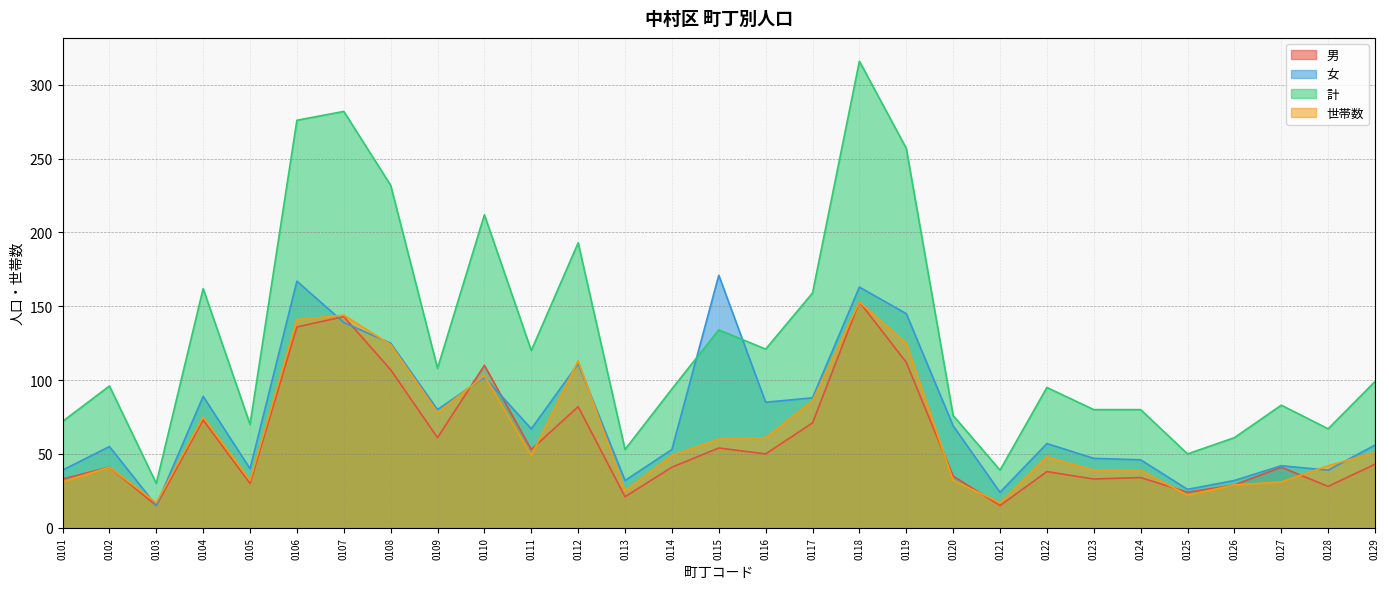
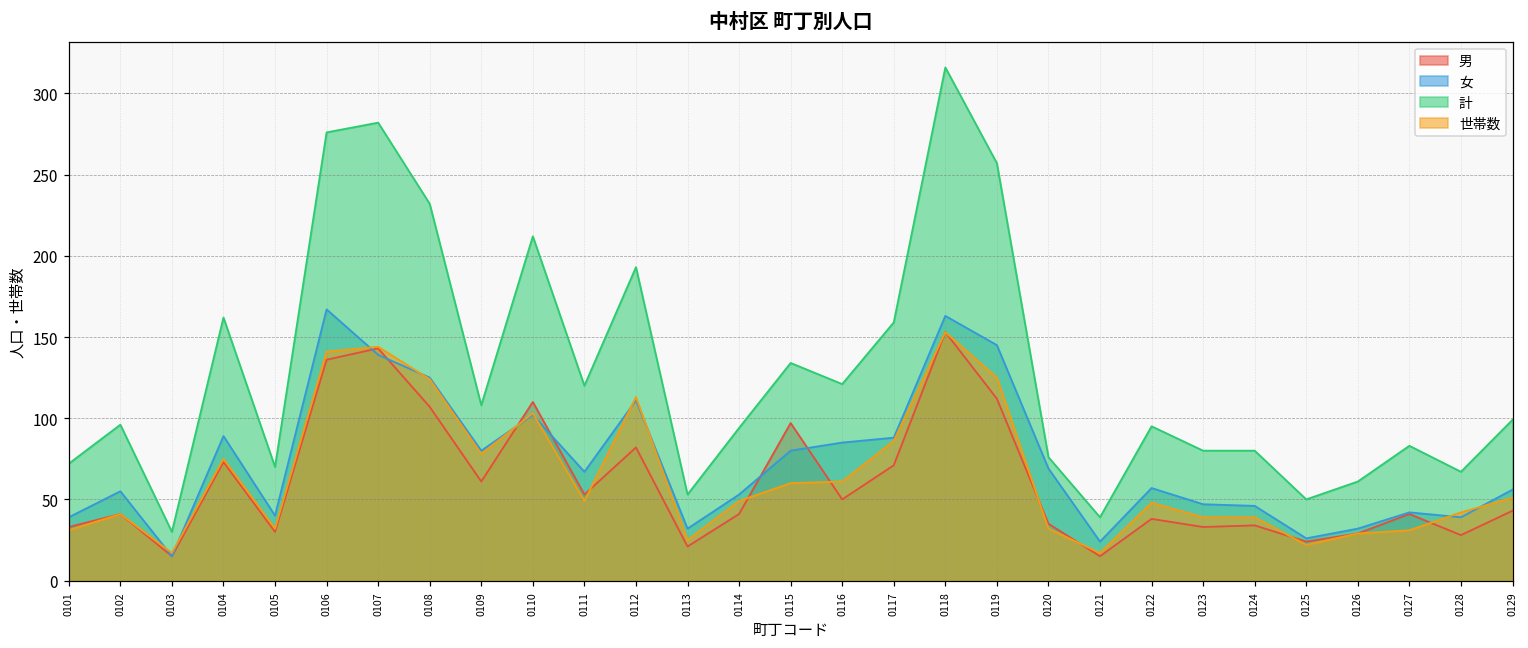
男, 0115: 54 -> 97
女, 0115: 171 -> 80
